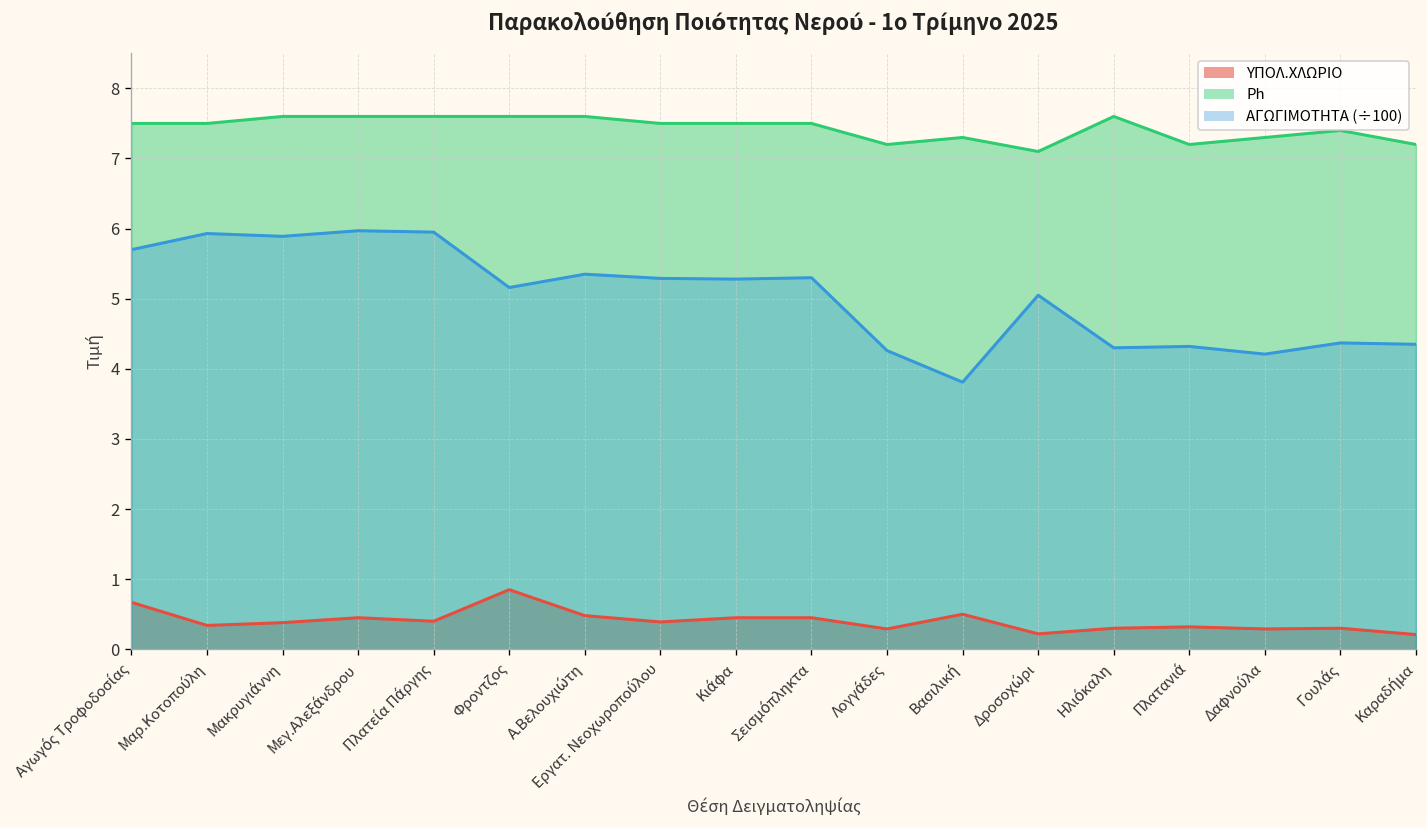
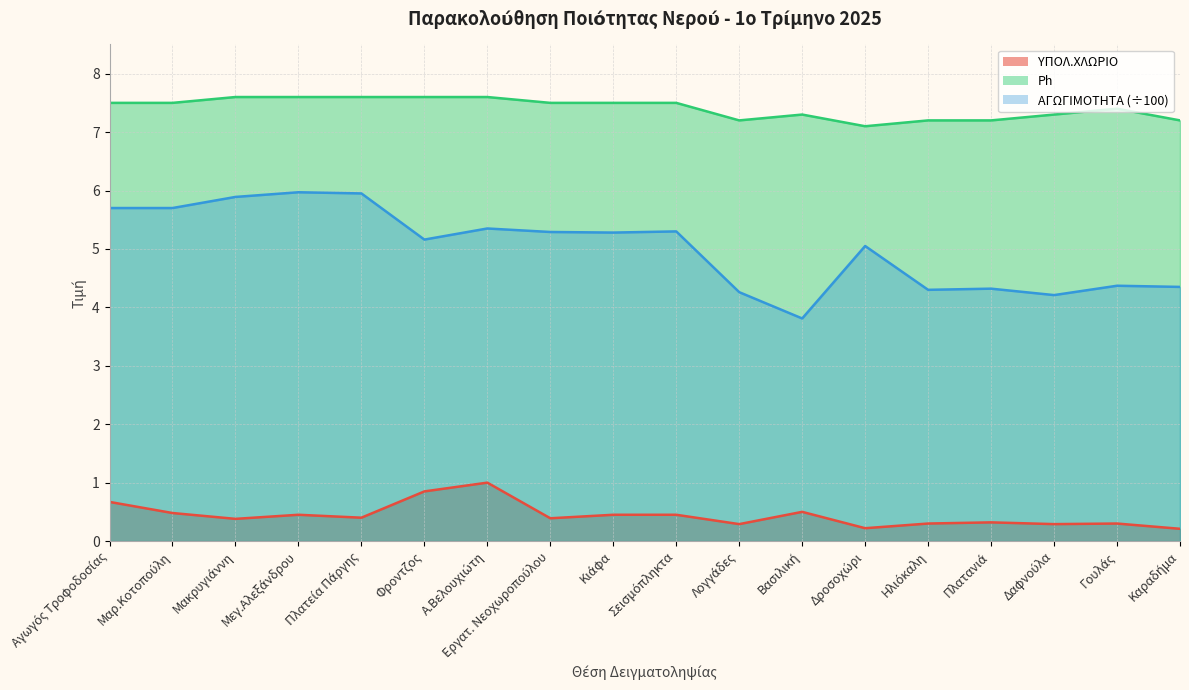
ΥΠΟΛ.ΧΛΩΡΙΟ, Μαρ.Κοτοπούλη: 0.3 -> 0.5
ΑΓΩΓΙΜΟΤΗΤΑ (÷100), Μαρ.Κοτοπούλη: 5.9 -> 5.7
ΥΠΟΛ.ΧΛΩΡΙΟ, Α.Βελουχιώτη: 0.5 -> 1.0
Ph, Ηλιόκαλη: 7.6 -> 7.2
